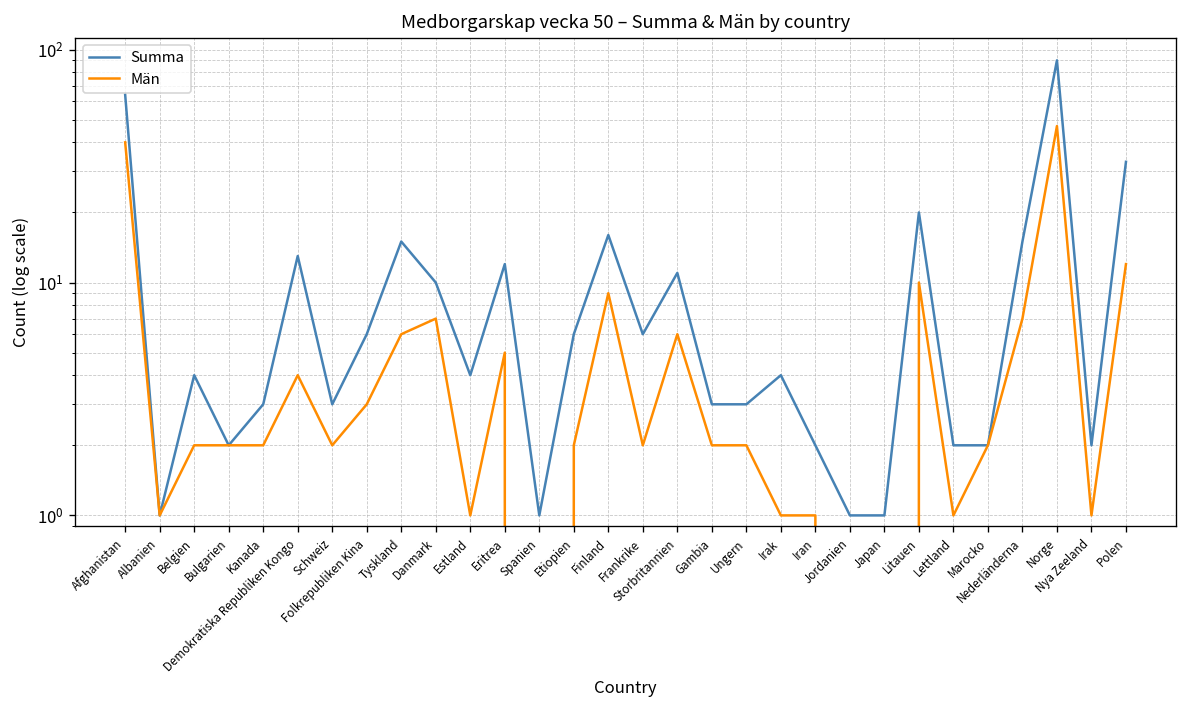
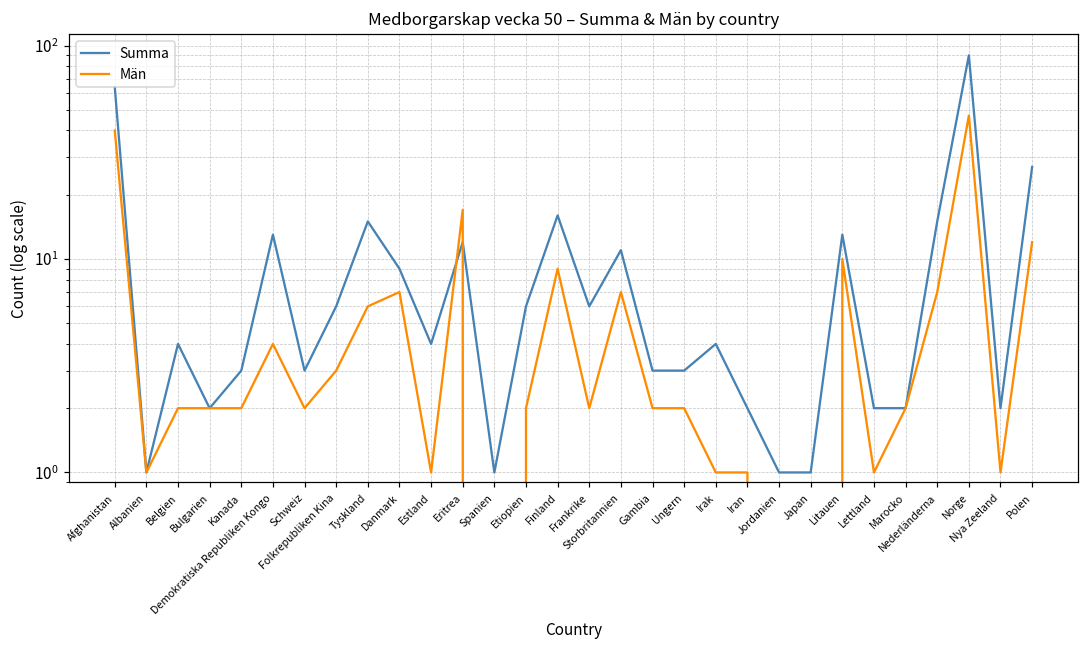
Summa, Danmark: 10 -> 9
Män, Eritrea: 5 -> 17
Män, Storbritannien: 6 -> 7
Summa, Litauen: 20 -> 13
Summa, Polen: 33 -> 27
